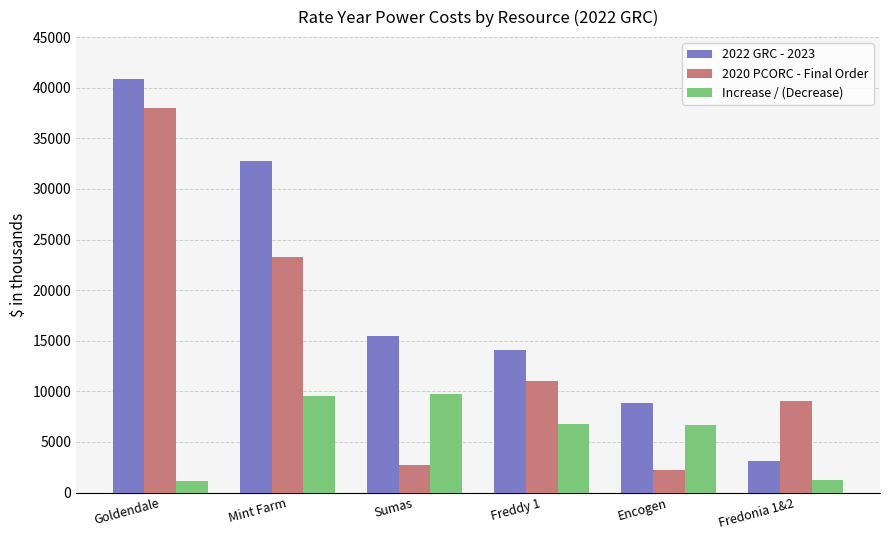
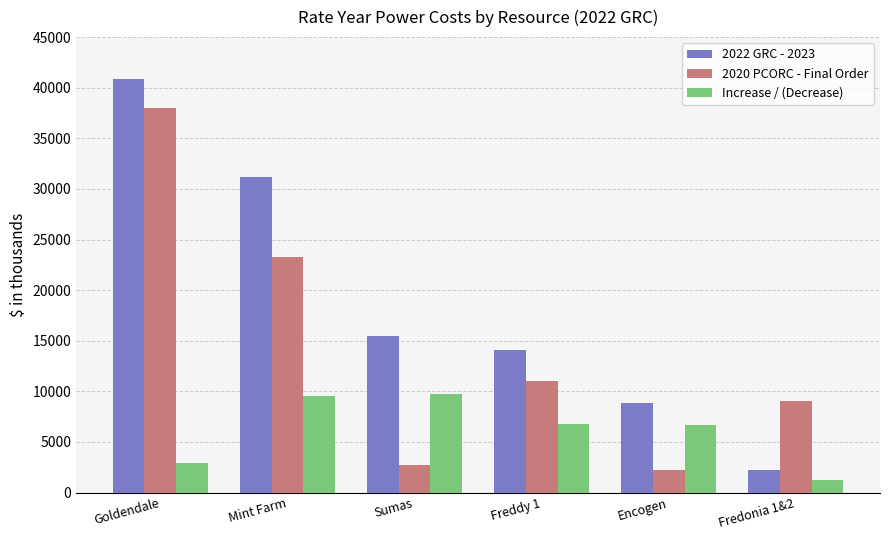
Increase / (Decrease), Goldendale: 1100 -> 2900
2022 GRC - 2023, Mint Farm: 32800 -> 31200
2022 GRC - 2023, Fredonia 1&2: 3100 -> 2300
